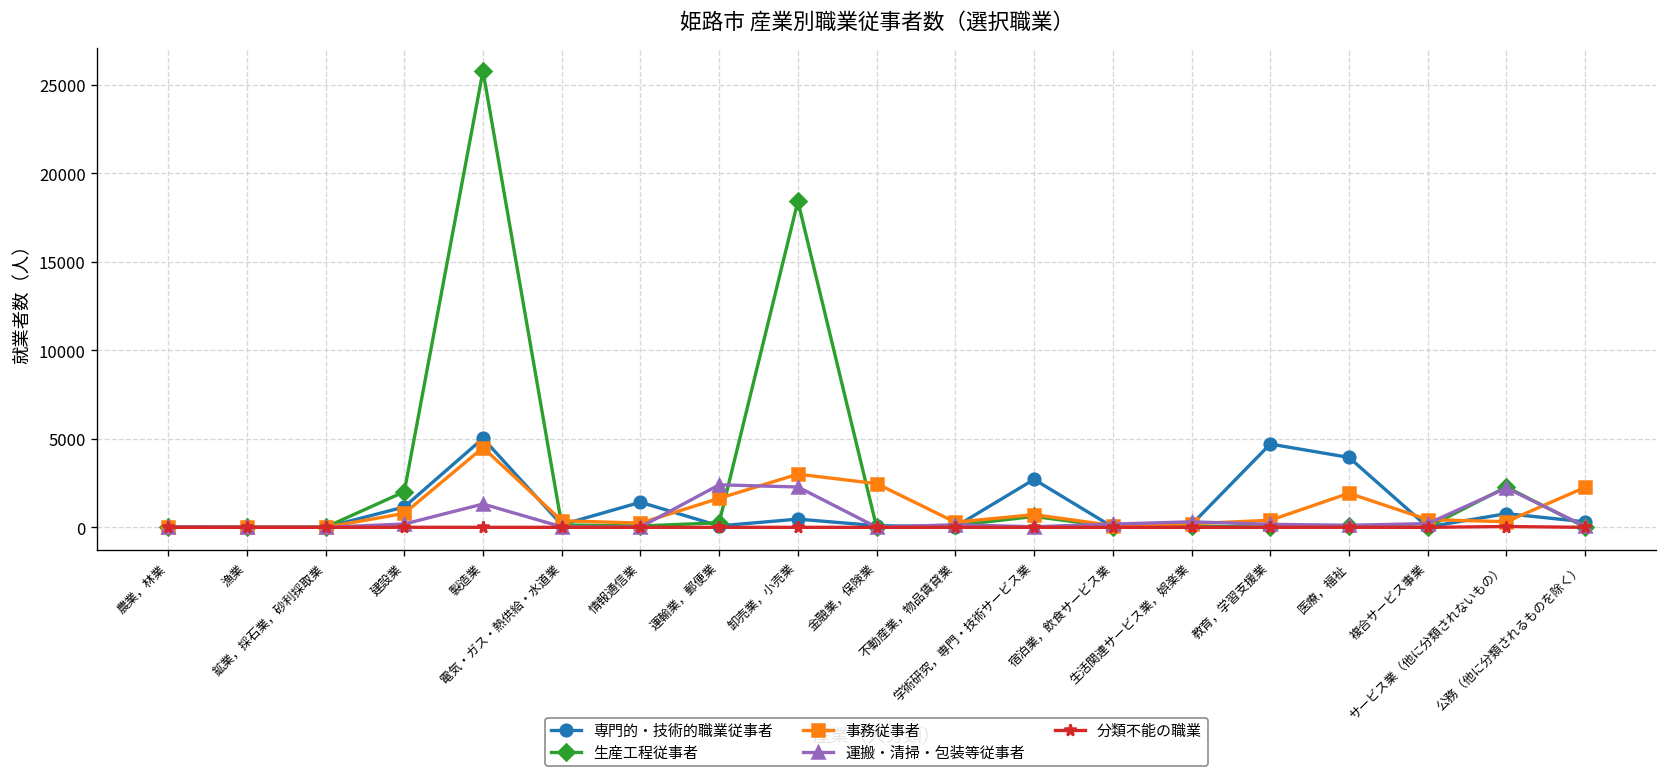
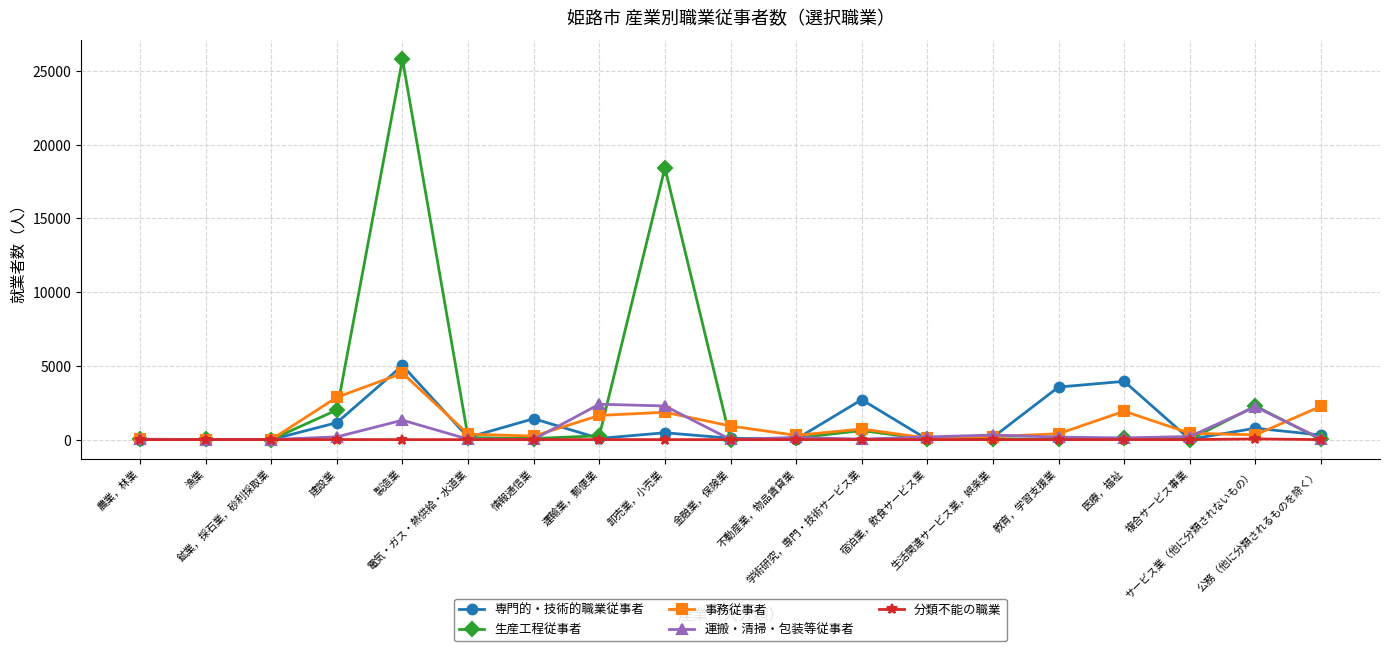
事務従事者, 建設業: 800 -> 2900
事務従事者, 卸売業，小売業: 3000 -> 1900
事務従事者, 金融業，保険業: 2500 -> 900
専門的・技術的職業従事者, 教育，学習支援業: 4700 -> 3600
